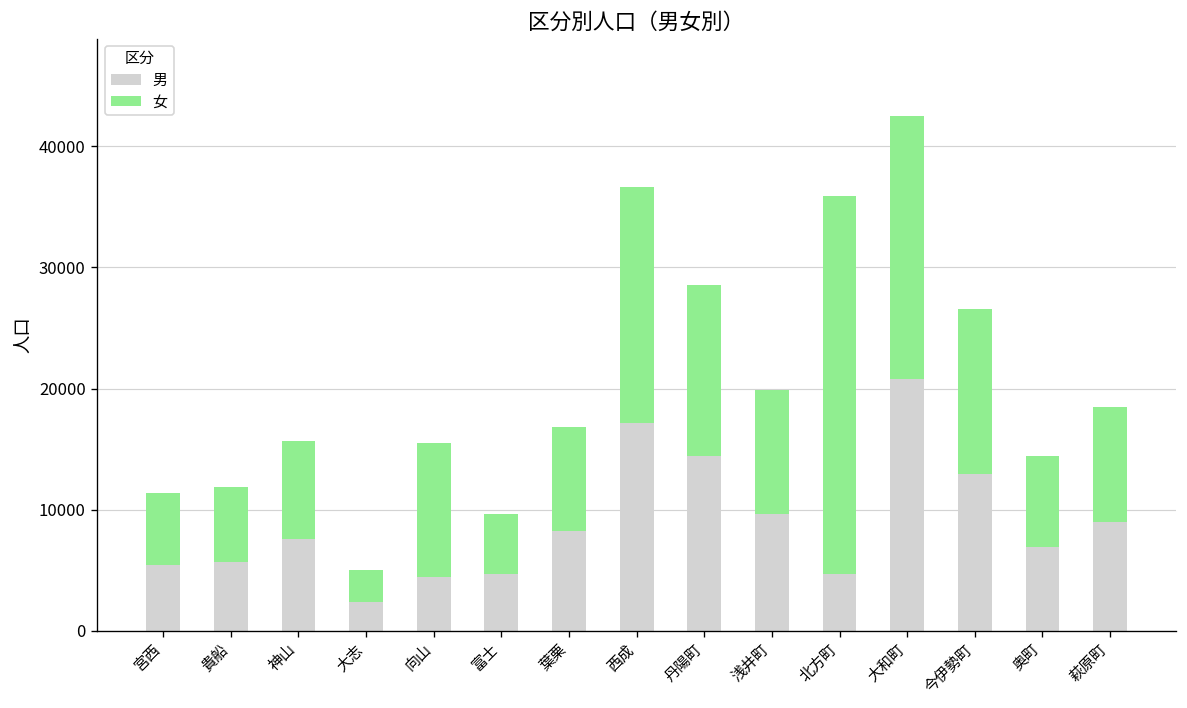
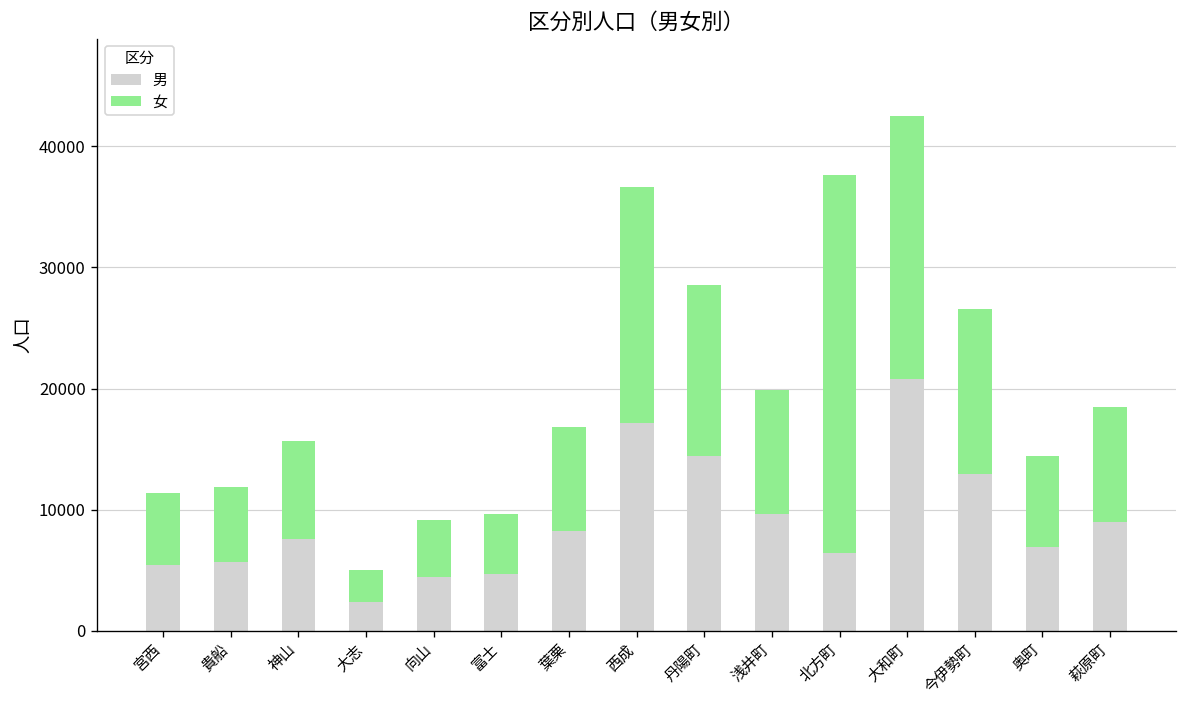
女, 向山: 11000 -> 4700
男, 北方町: 4700 -> 6400
